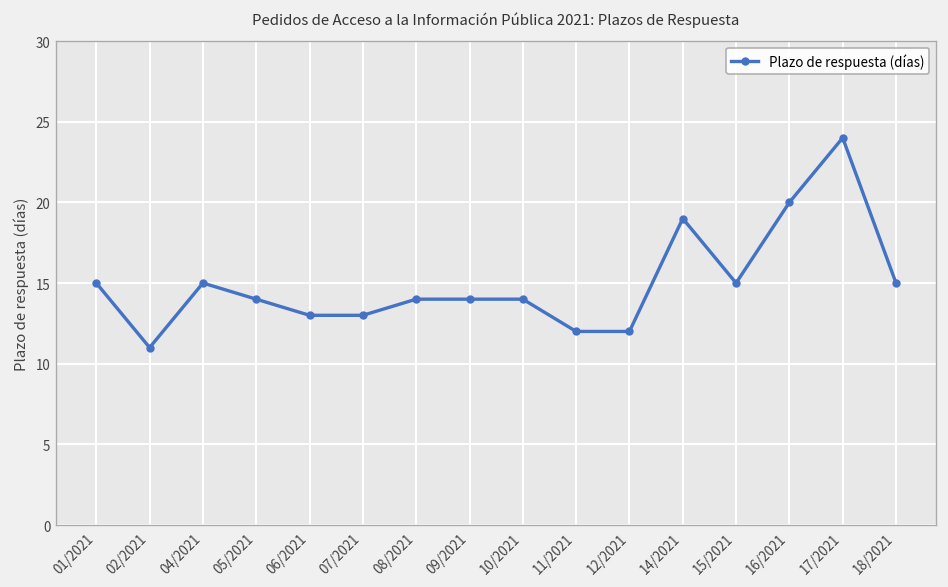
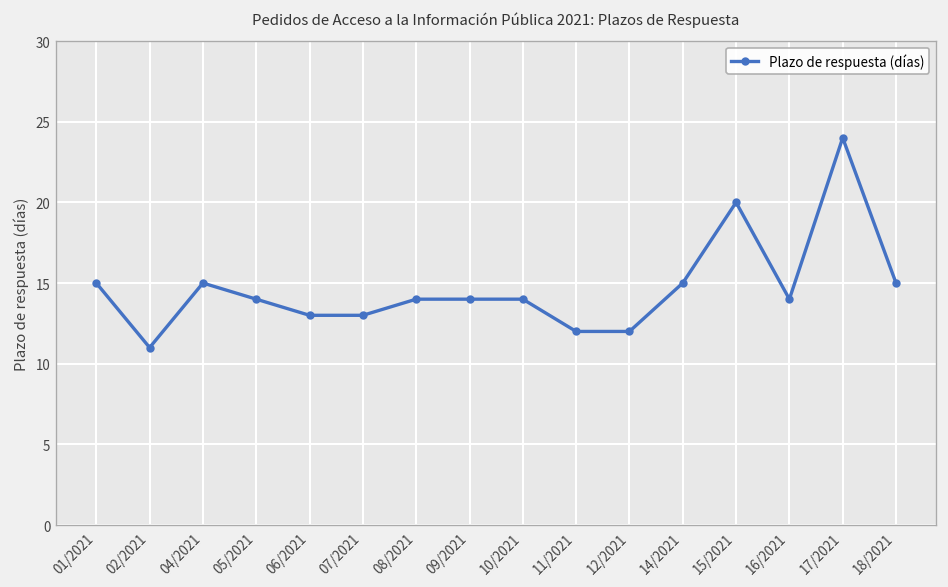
14/2021: 19 -> 15
15/2021: 15 -> 20
16/2021: 20 -> 14
